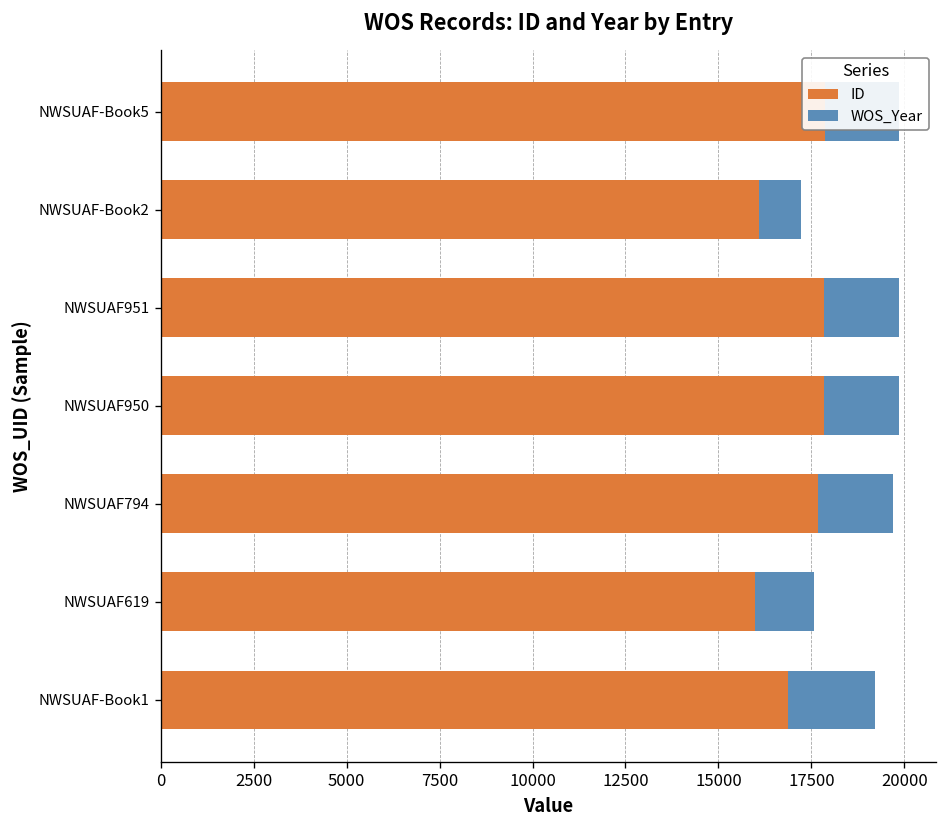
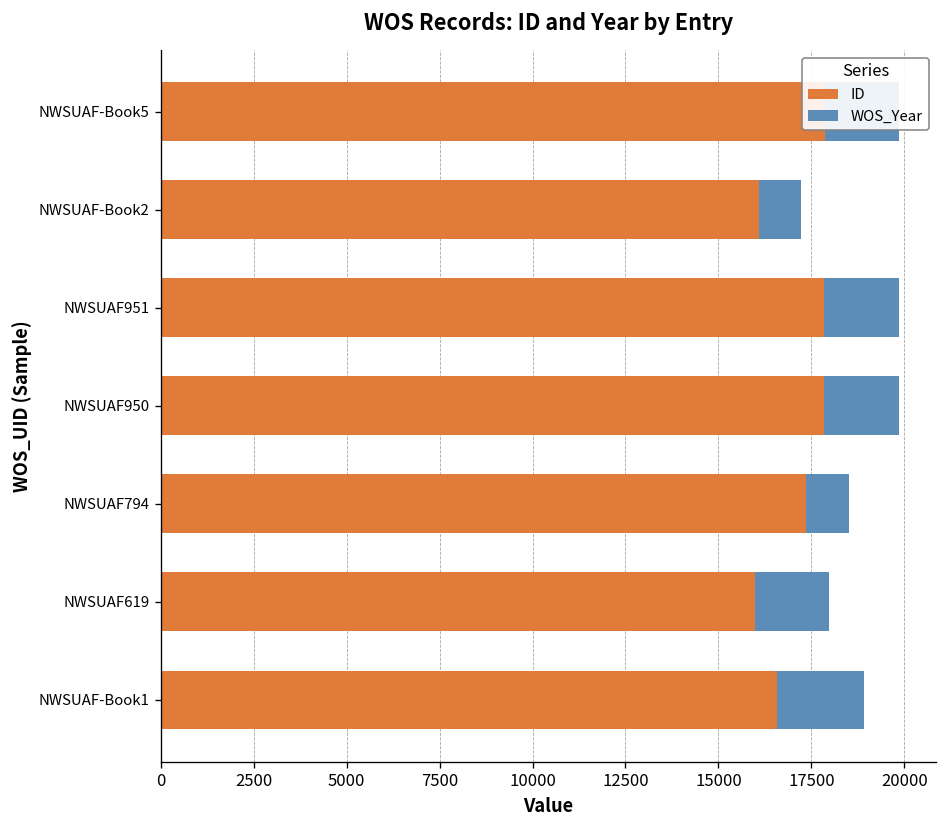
ID, NWSUAF794: 17700 -> 17400
WOS_Year, NWSUAF794: 2000 -> 1100
WOS_Year, NWSUAF619: 1600 -> 2000
ID, NWSUAF-Book1: 16900 -> 16600
